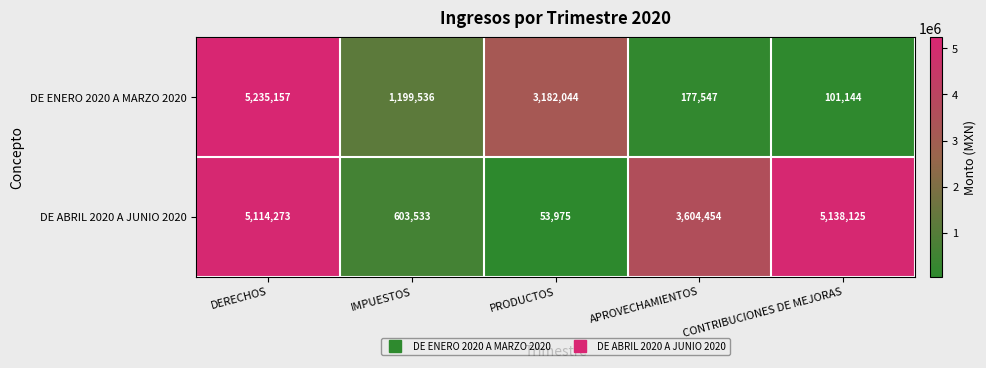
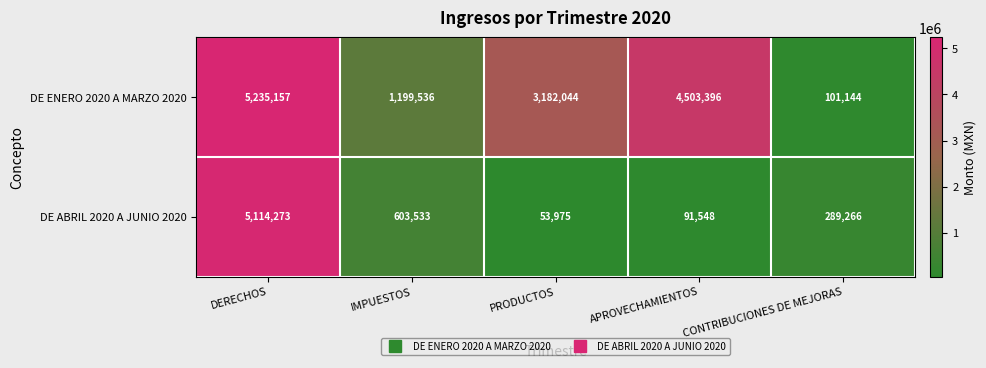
DE ENERO 2020 A MARZO 2020, APROVECHAMIENTOS: 177,547 -> 4,503,396
DE ABRIL 2020 A JUNIO 2020, APROVECHAMIENTOS: 3,604,454 -> 91,548
DE ABRIL 2020 A JUNIO 2020, CONTRIBUCIONES DE MEJORAS: 5,138,125 -> 289,266
